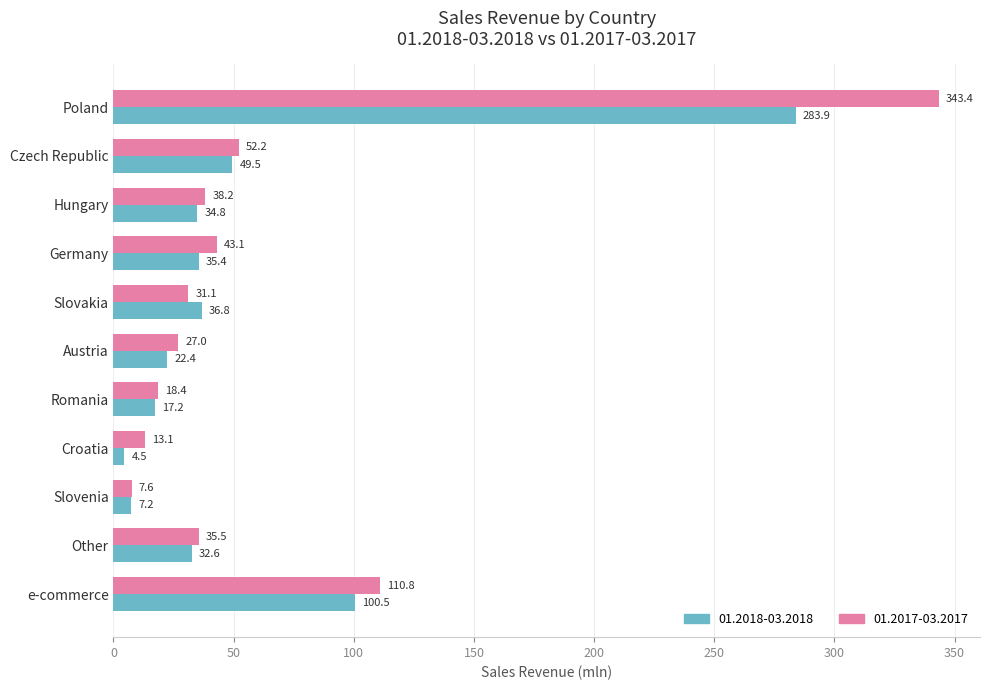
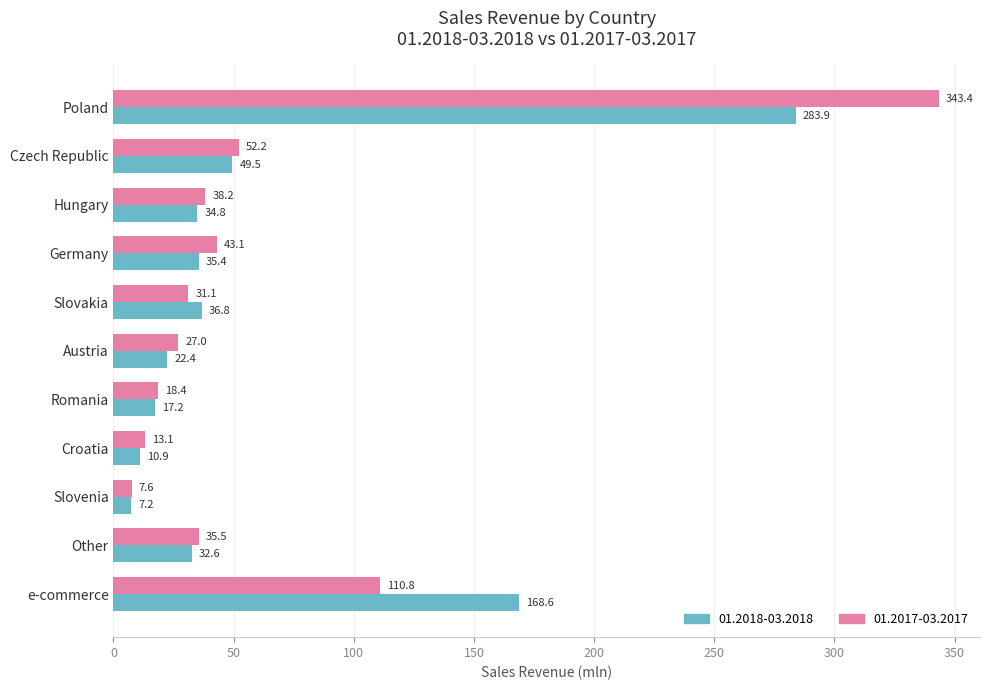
01.2018-03.2018, Croatia: 4.5 -> 10.9
01.2018-03.2018, e-commerce: 100.5 -> 168.6
